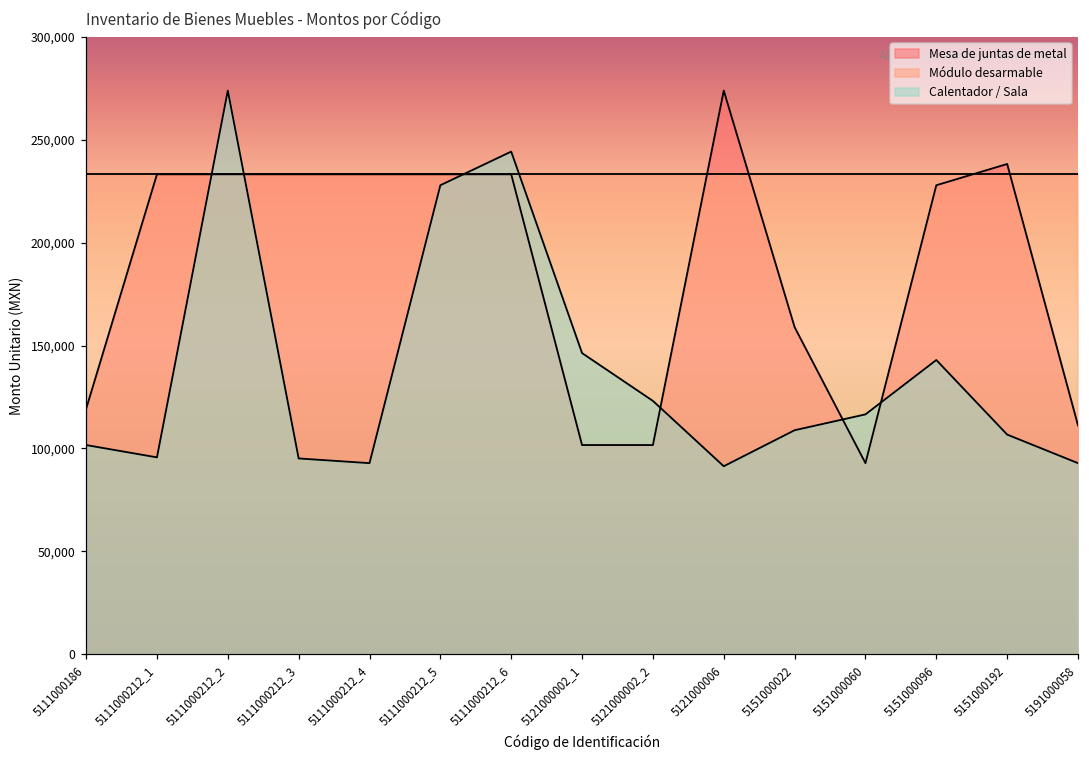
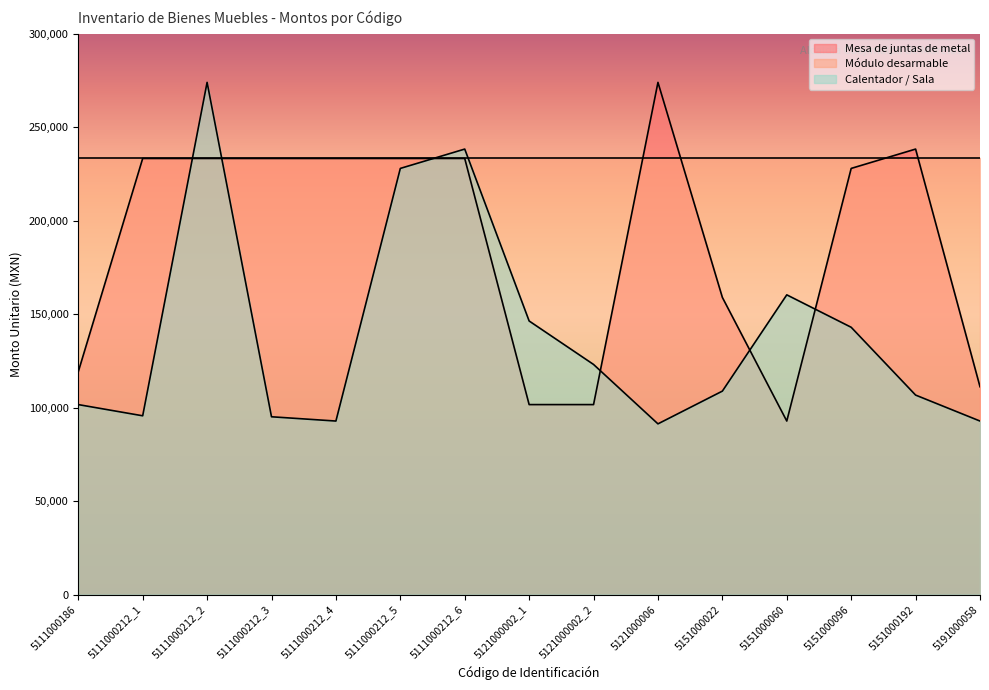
Calentador / Sala, 5111000212_6: 244,000 -> 238,000
Calentador / Sala, 5151000060: 117,000 -> 160,000
